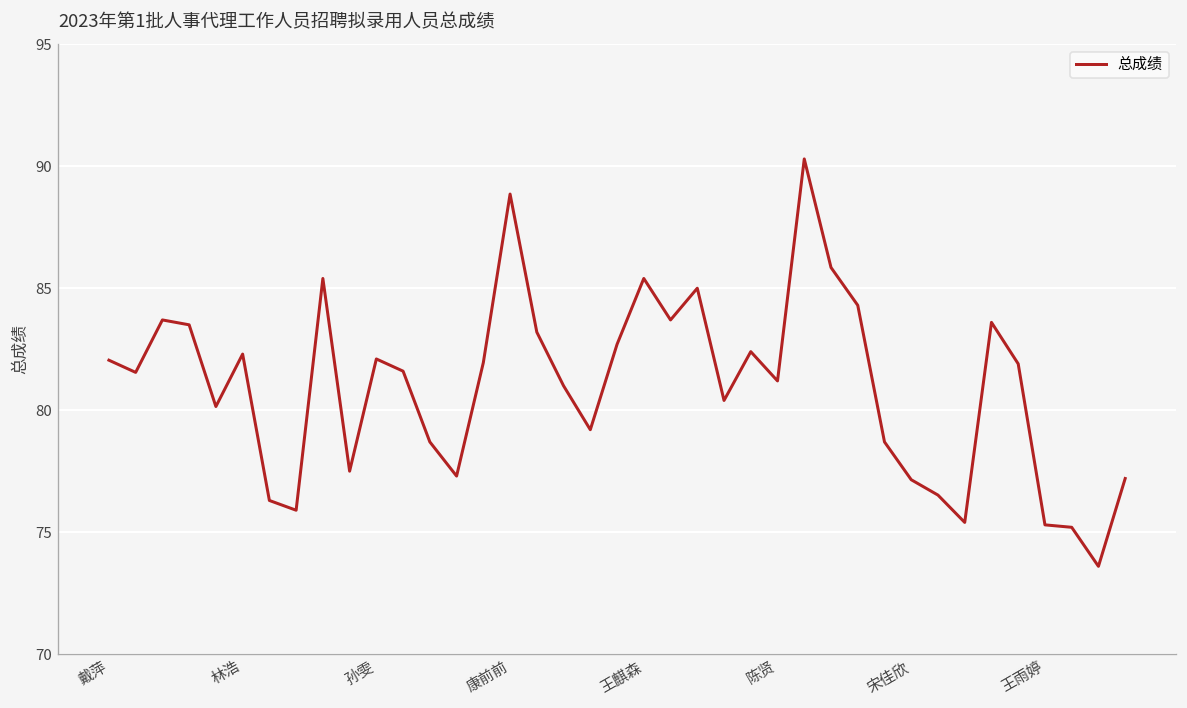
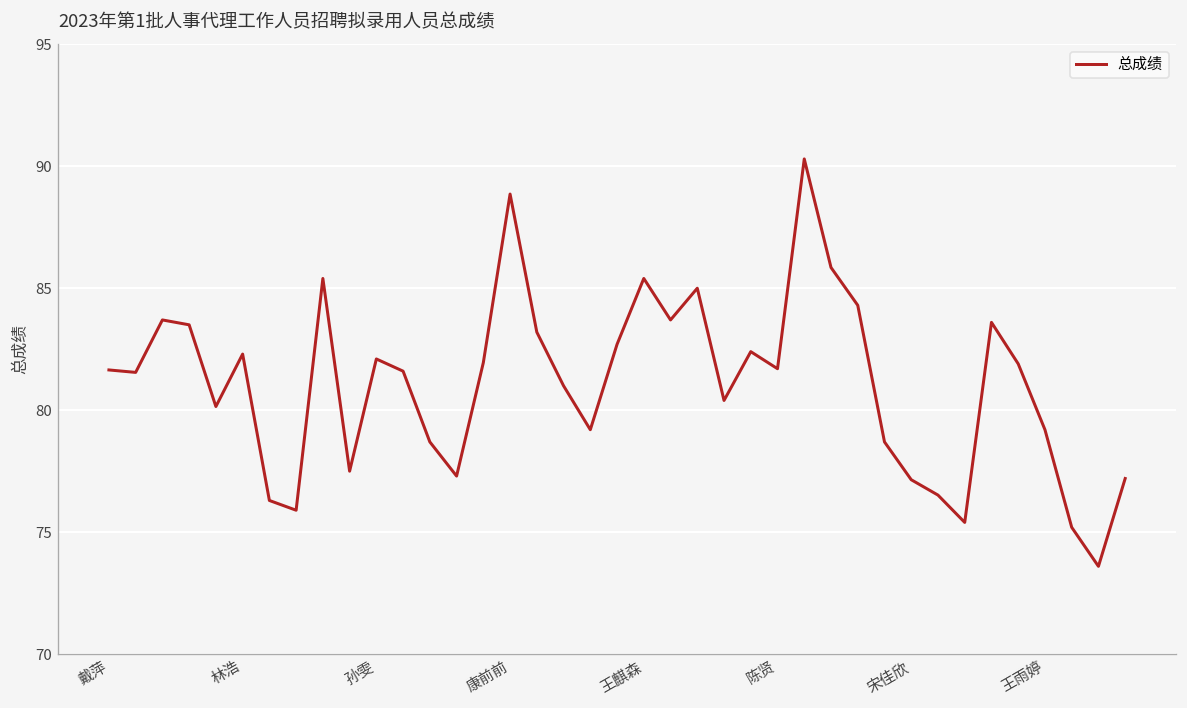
戴萍: 82.1 -> 81.7
陈贤: 81.2 -> 81.7
王雨婷: 75.3 -> 79.2
